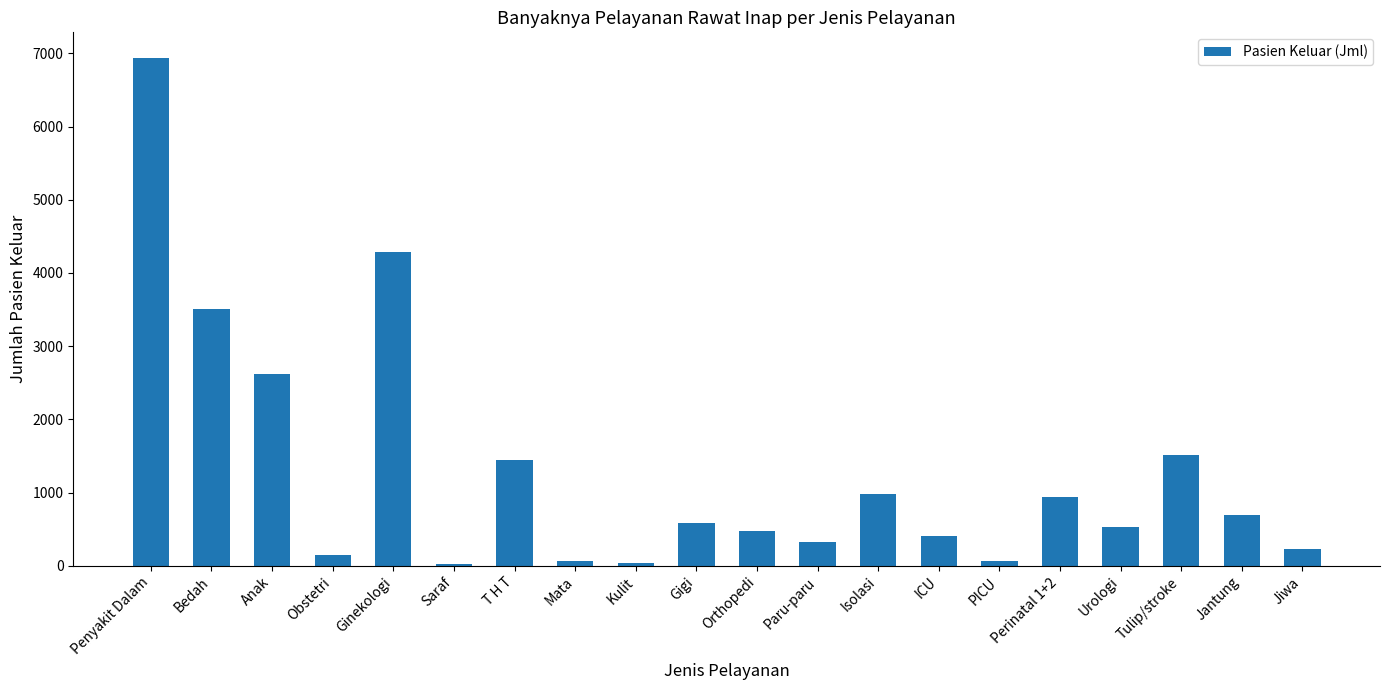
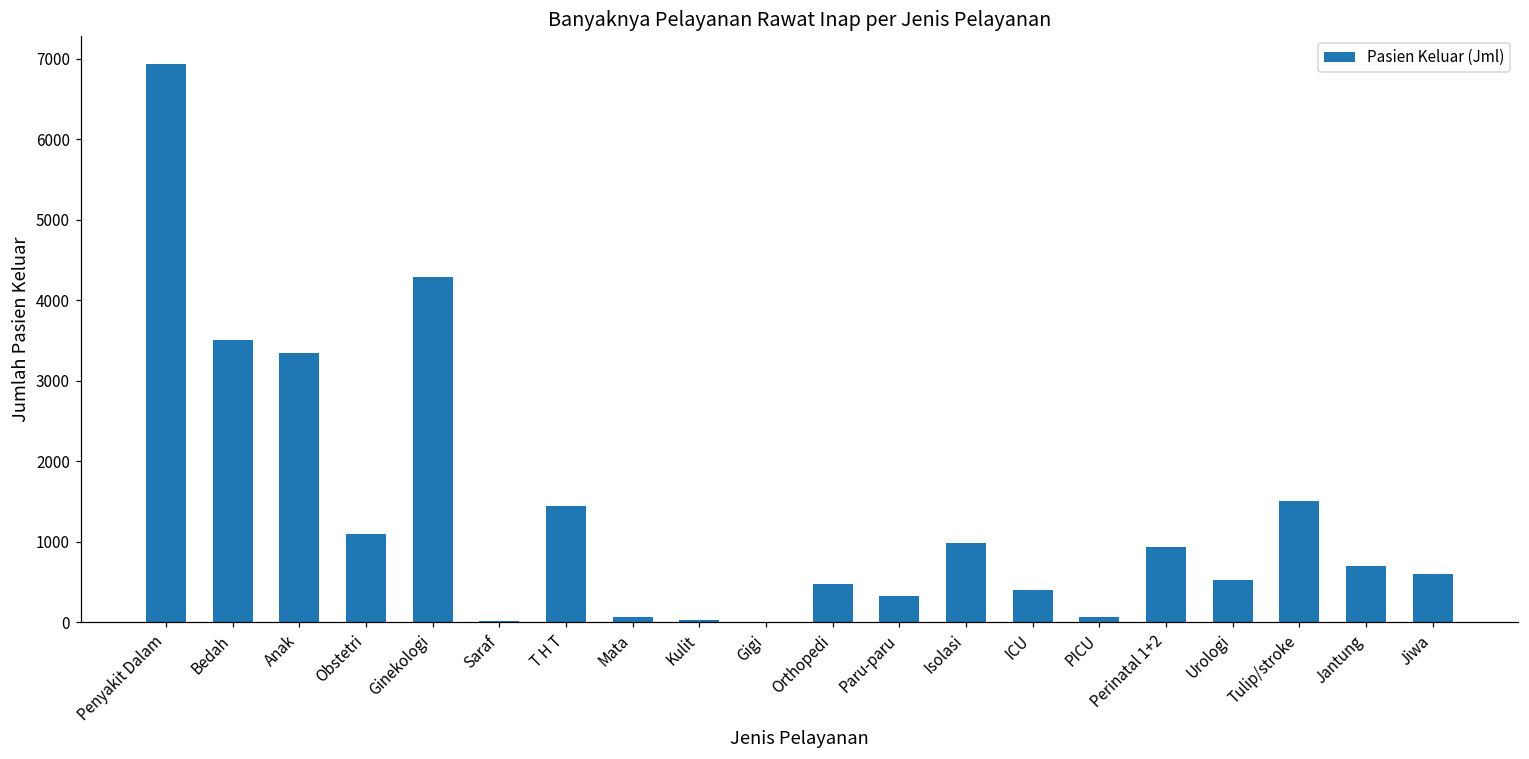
Anak: 2600 -> 3300
Obstetri: 100 -> 1100
Gigi: 600 -> 0
Jiwa: 200 -> 600
